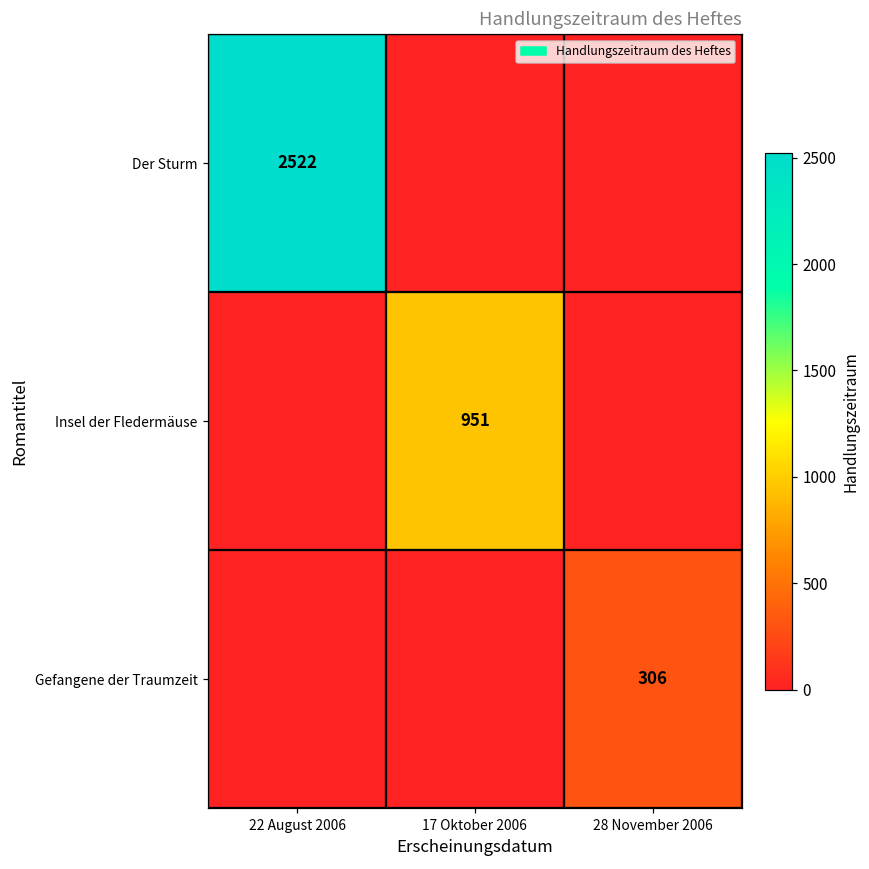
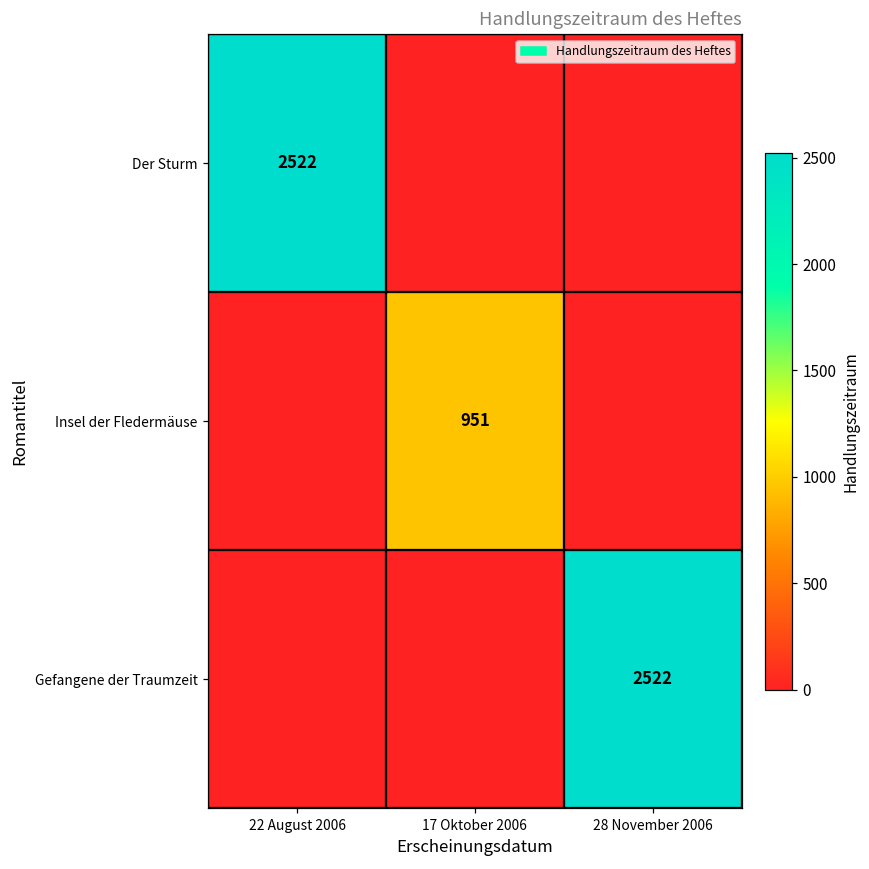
Gefangene der Traumzeit, 28 November 2006: 306 -> 2522
